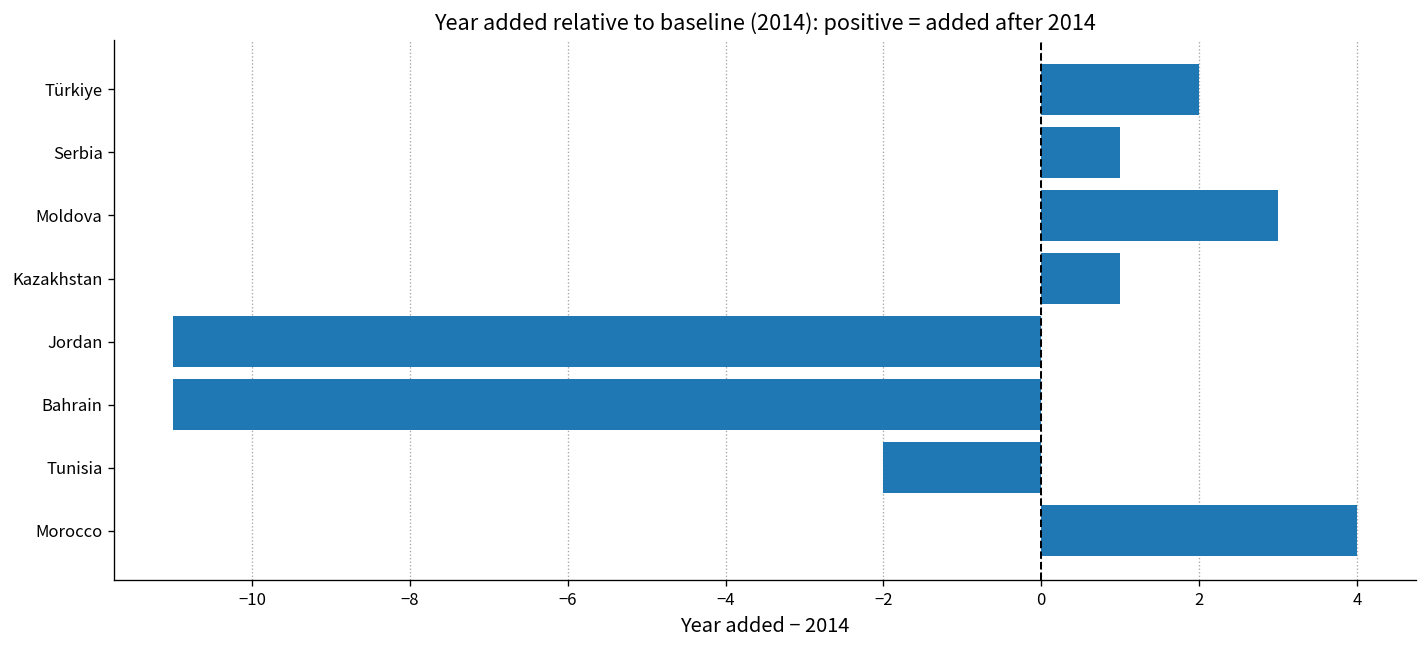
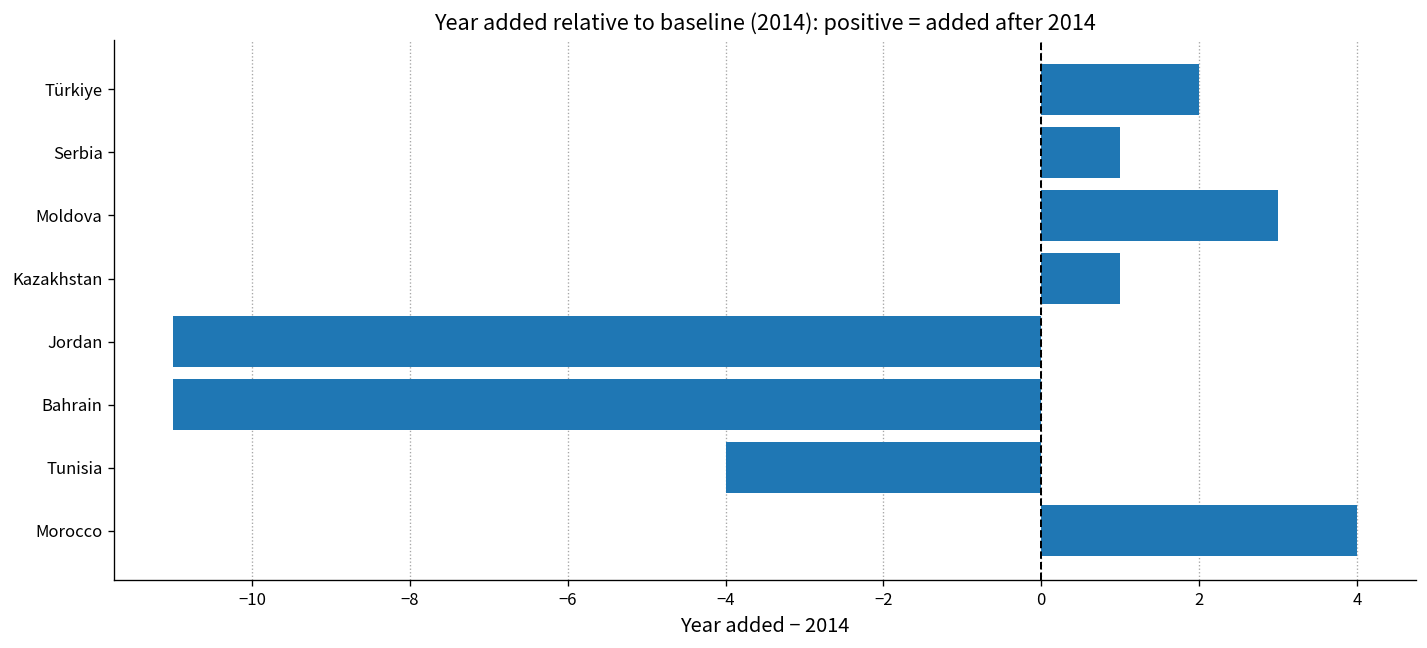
Tunisia: -2.0 -> -4.0
